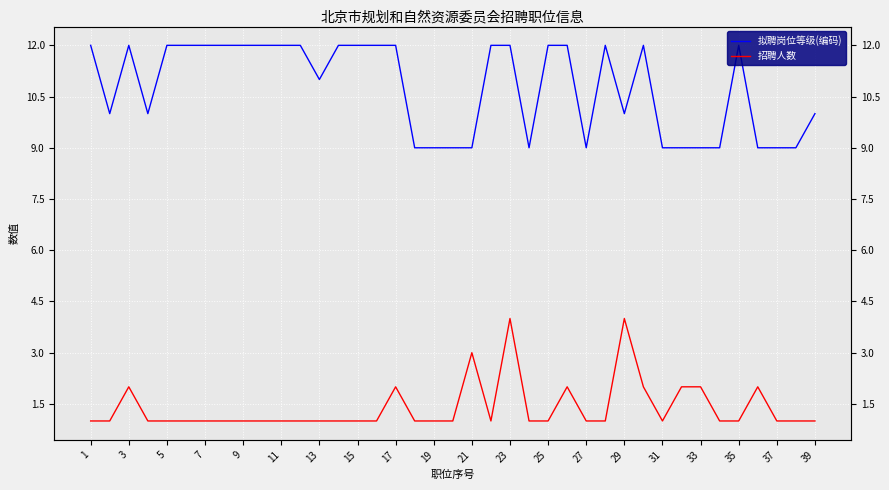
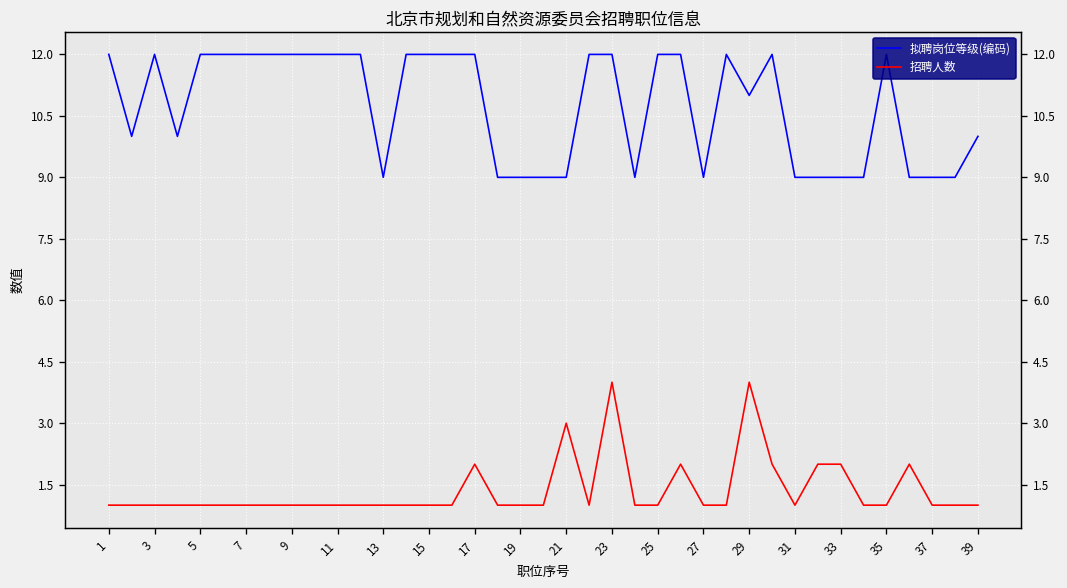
招聘人数, 3: 2 -> 1
拟聘岗位等级(编码), 13: 11 -> 9
拟聘岗位等级(编码), 29: 10 -> 11
